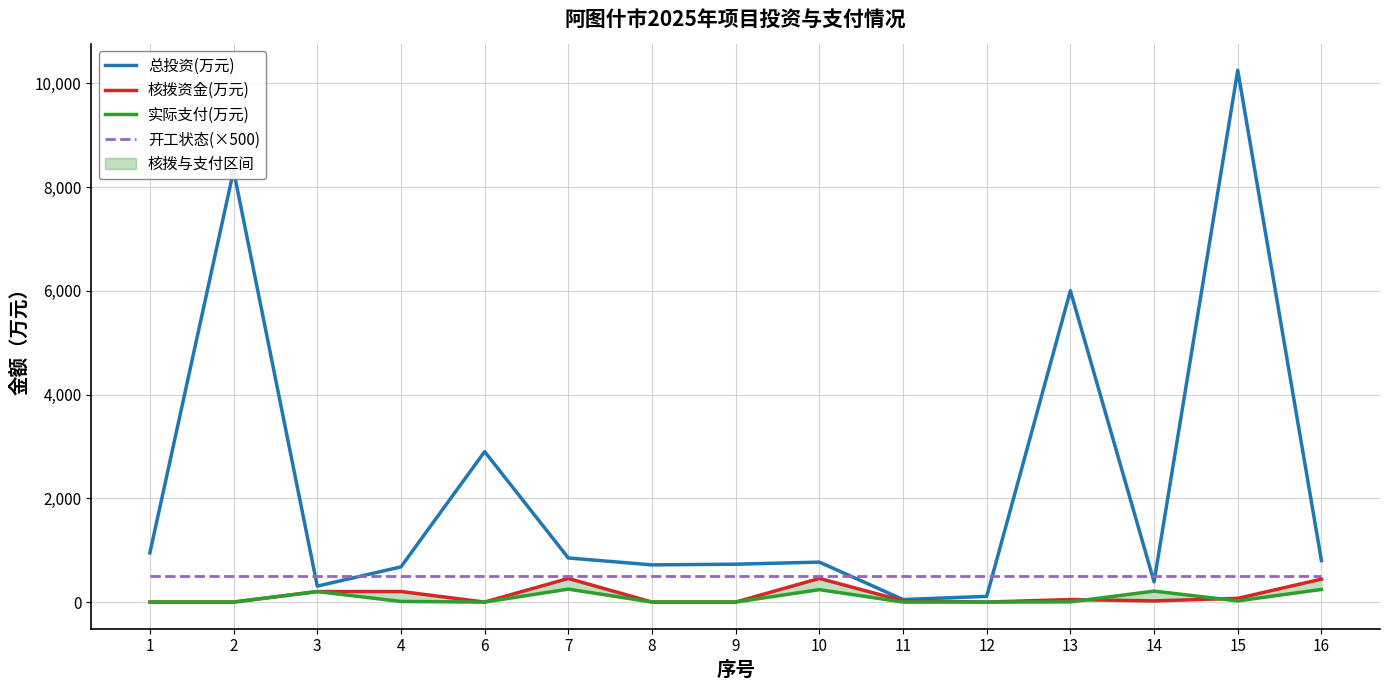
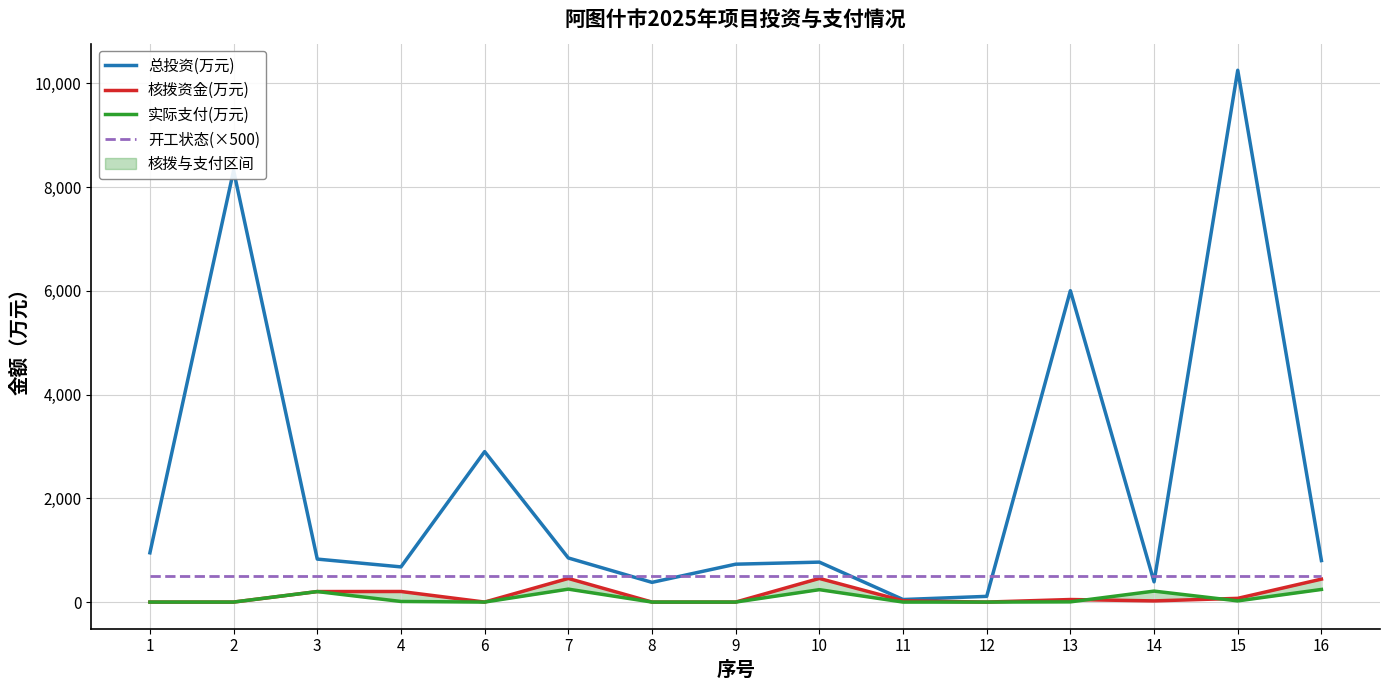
总投资(万元), 3: 300 -> 800
总投资(万元), 8: 700 -> 400
